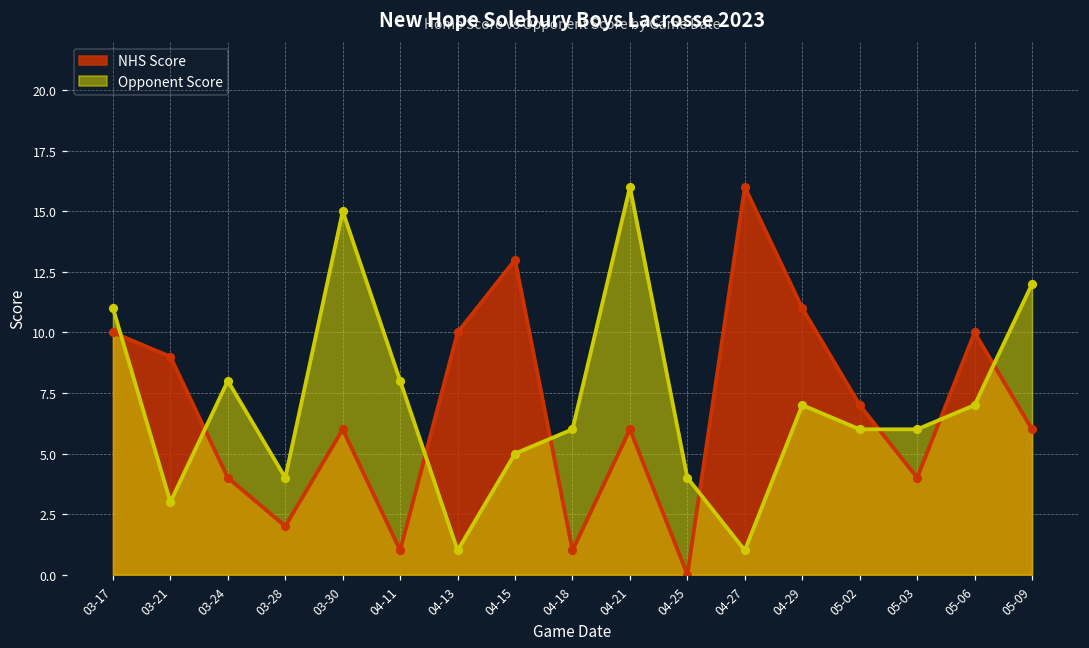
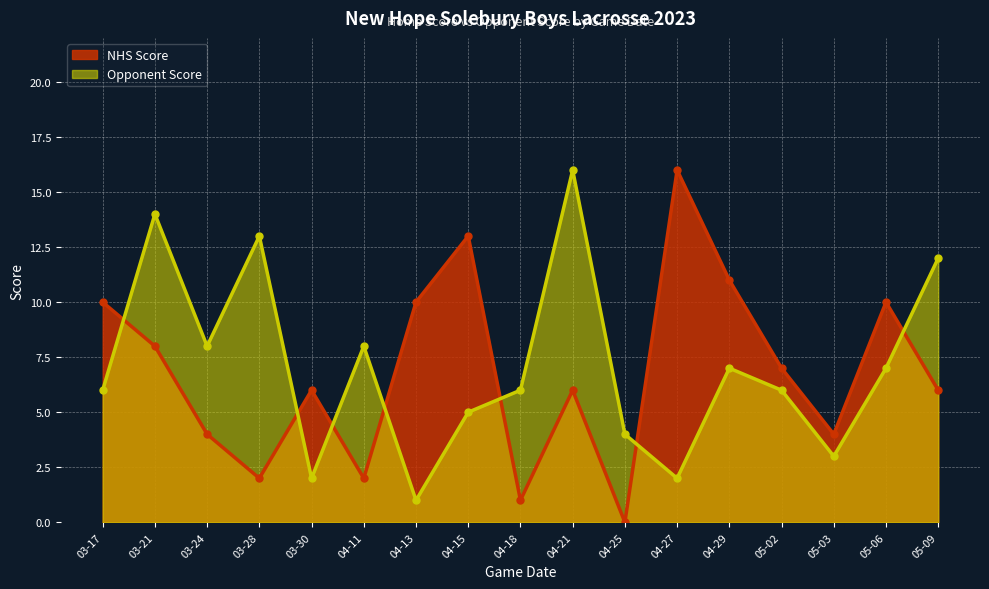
Opponent Score, 03-17: 11 -> 6
NHS Score, 03-21: 9 -> 8
Opponent Score, 03-21: 3 -> 14
Opponent Score, 03-28: 4 -> 13
Opponent Score, 03-30: 15 -> 2
NHS Score, 04-11: 1 -> 2
Opponent Score, 04-27: 1 -> 2
Opponent Score, 05-03: 6 -> 3
